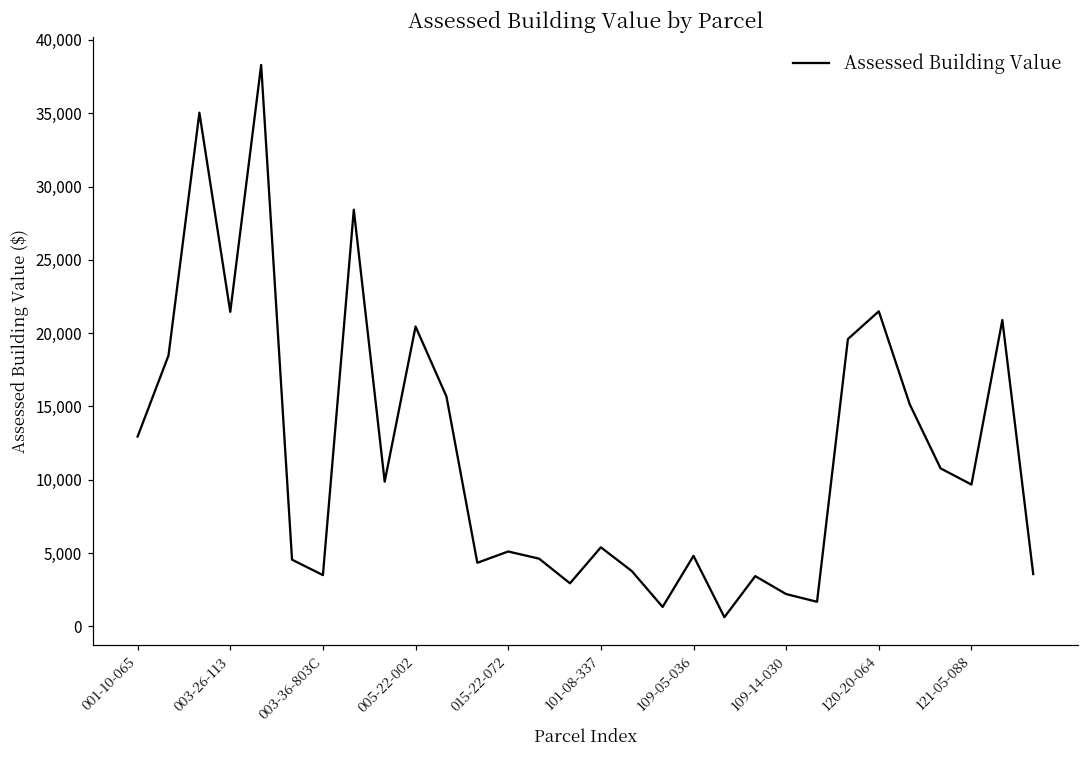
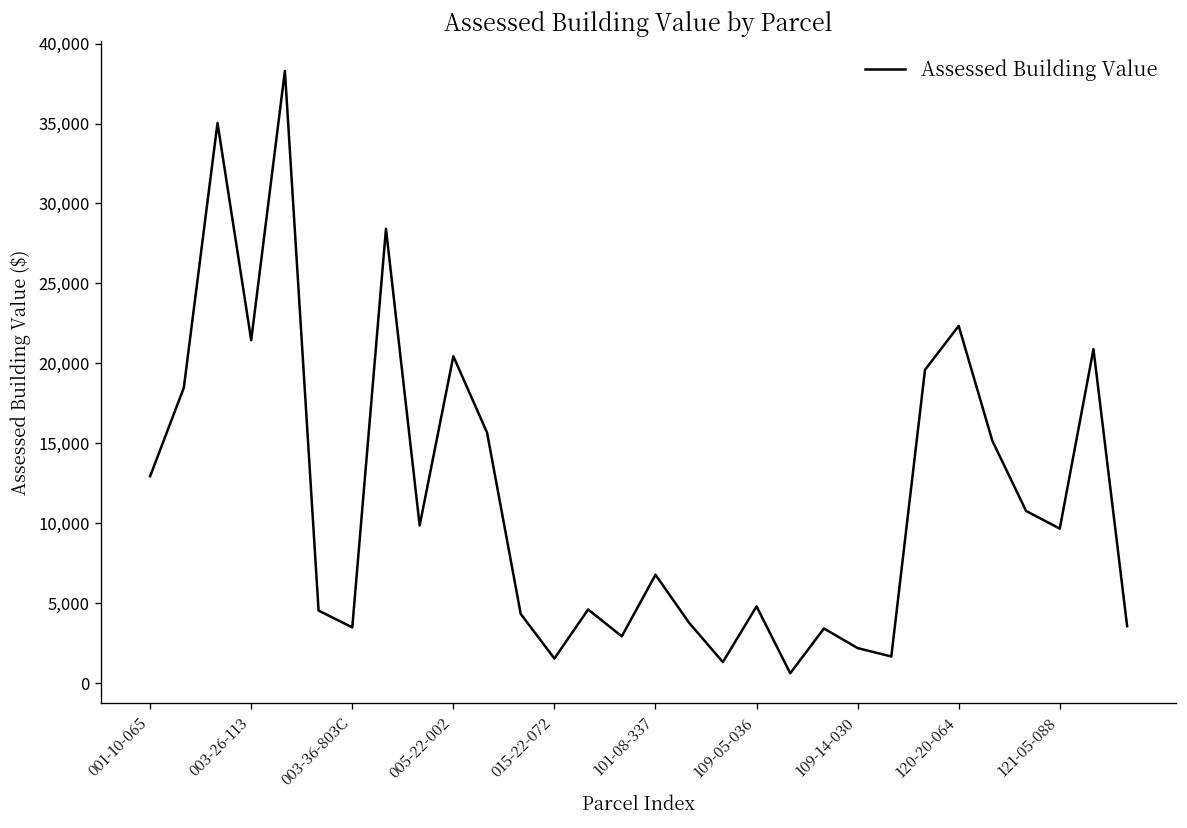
015-22-072: 5,100 -> 1,600
101-08-337: 5,400 -> 6,800
120-20-064: 21,500 -> 22,300
